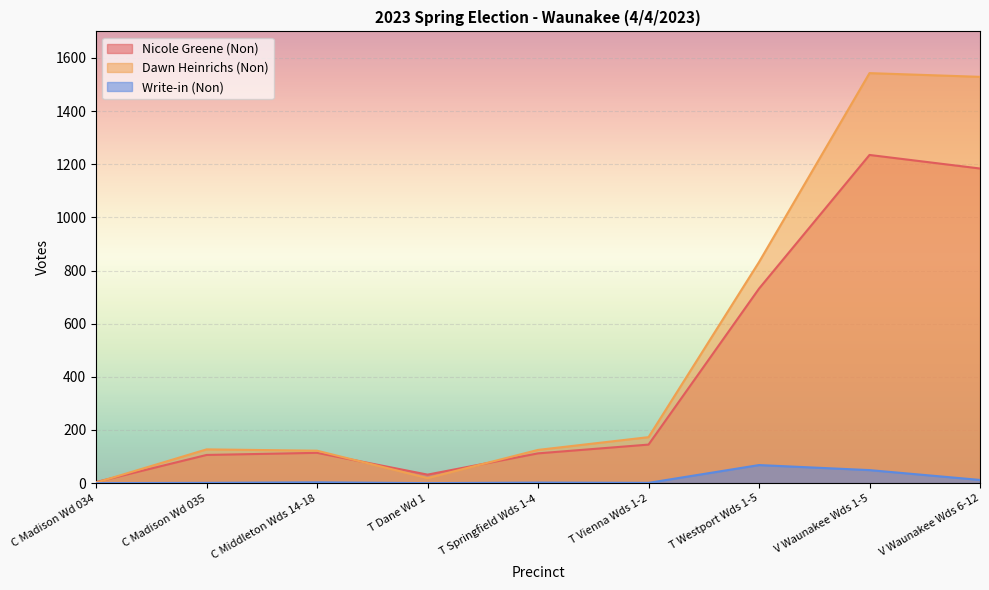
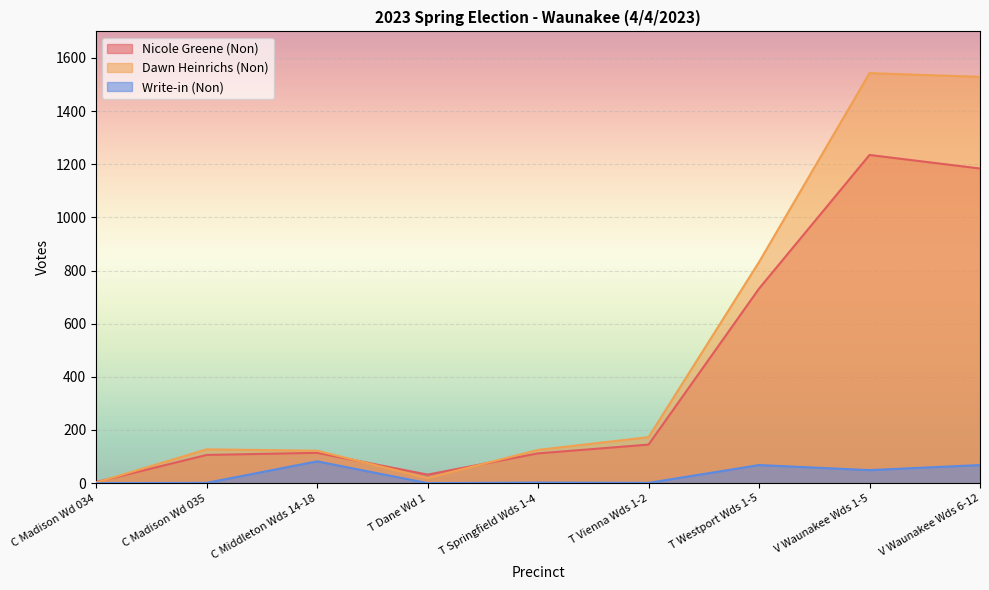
Write-in (Non), C Middleton Wds 14-18: 0 -> 80
Write-in (Non), V Waunakee Wds 6-12: 10 -> 70
